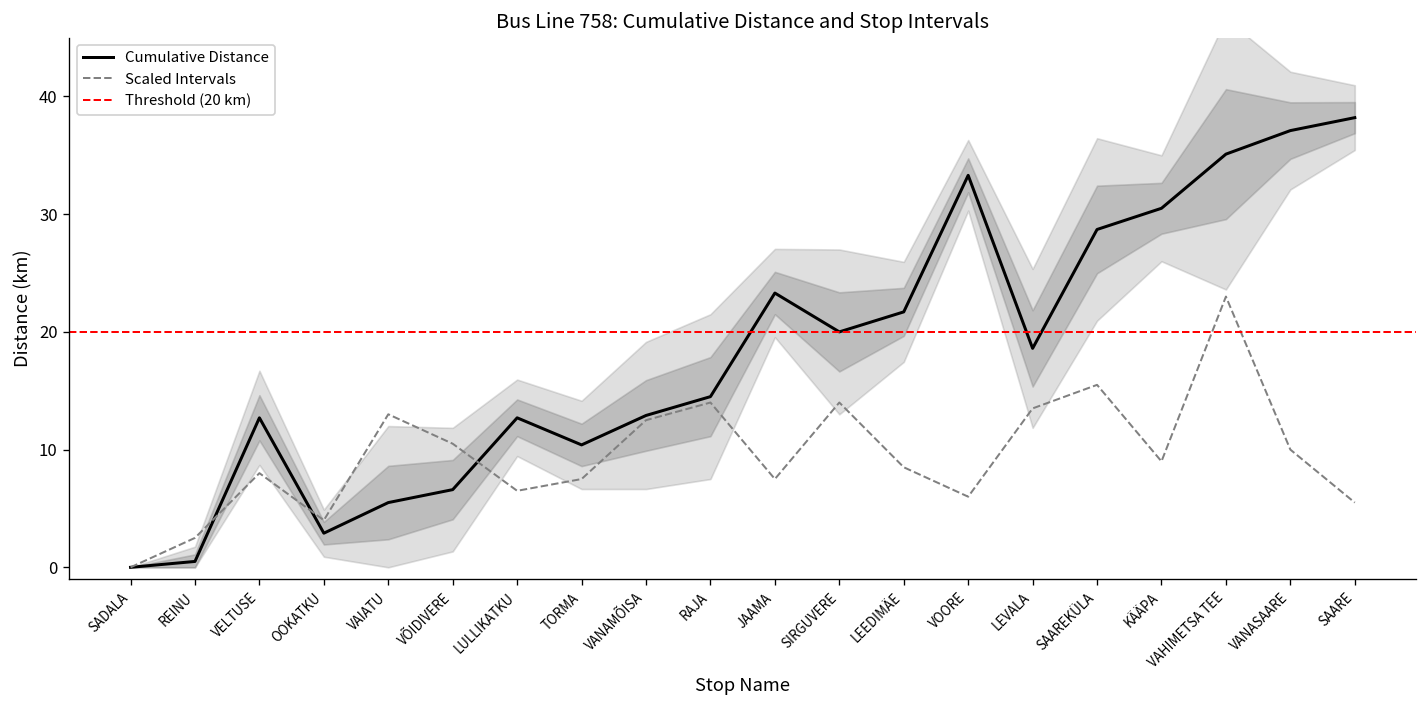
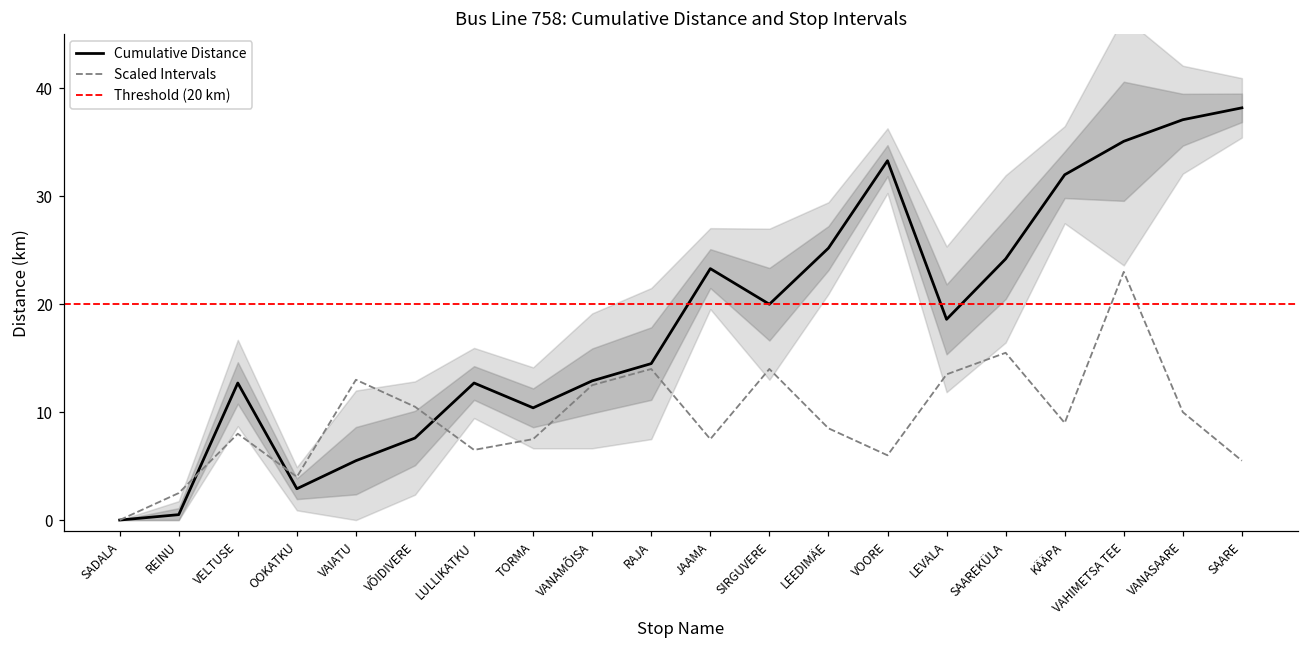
Cumulative Distance, VÕIDIVERE: 7 -> 8
Cumulative Distance, LEEDIMÄE: 22 -> 25
Cumulative Distance, SAAREKÜLA: 29 -> 24
Cumulative Distance, KÄÄPA: 31 -> 32
